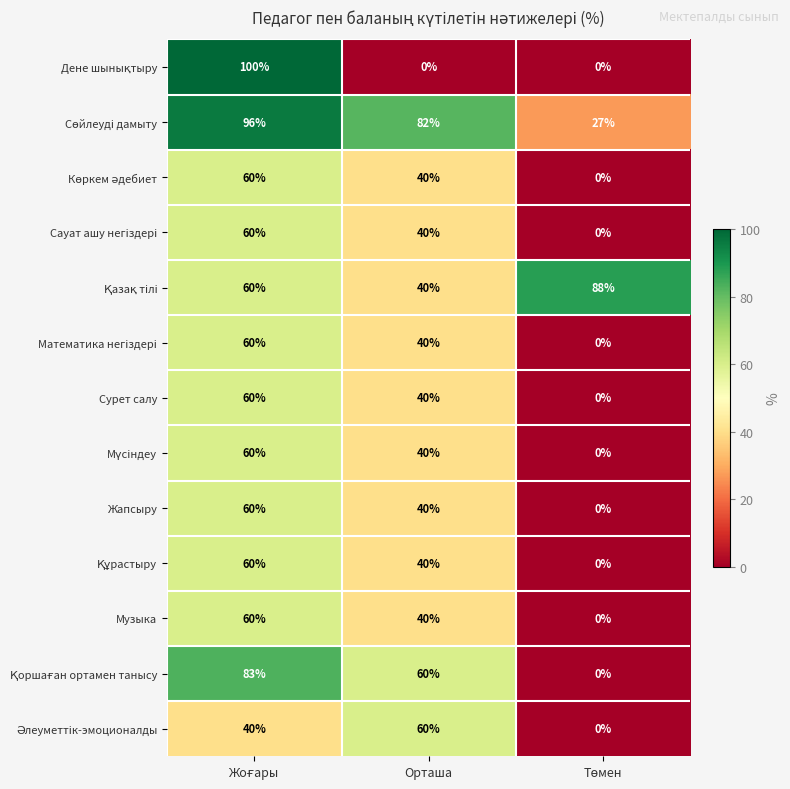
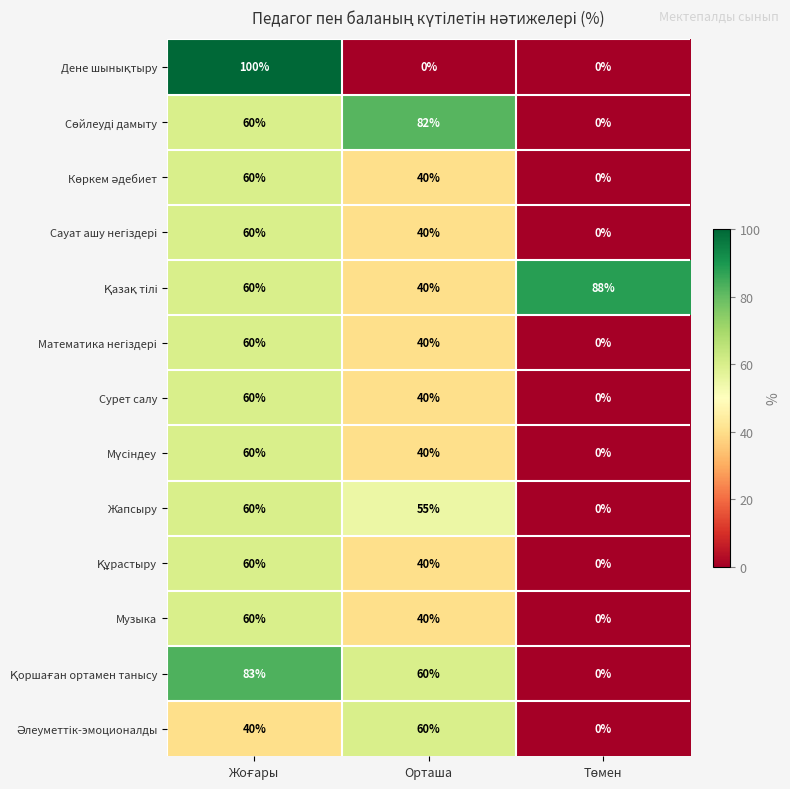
Сөйлеуді дамыту, Жоғары: 96% -> 60%
Сөйлеуді дамыту, Төмен: 27% -> 0%
Жапсыру, Орташа: 40% -> 55%
